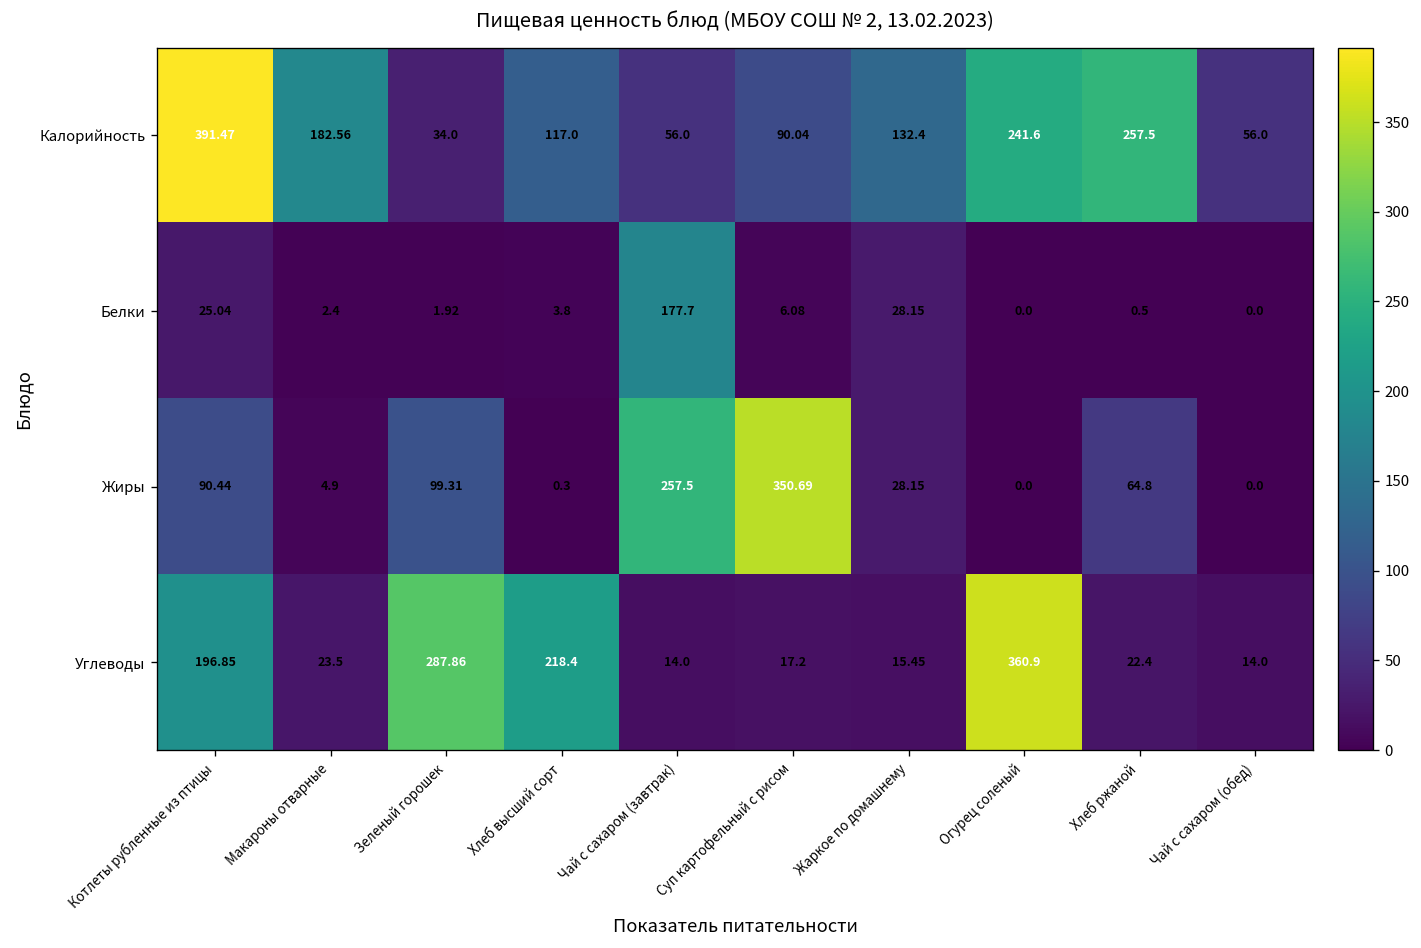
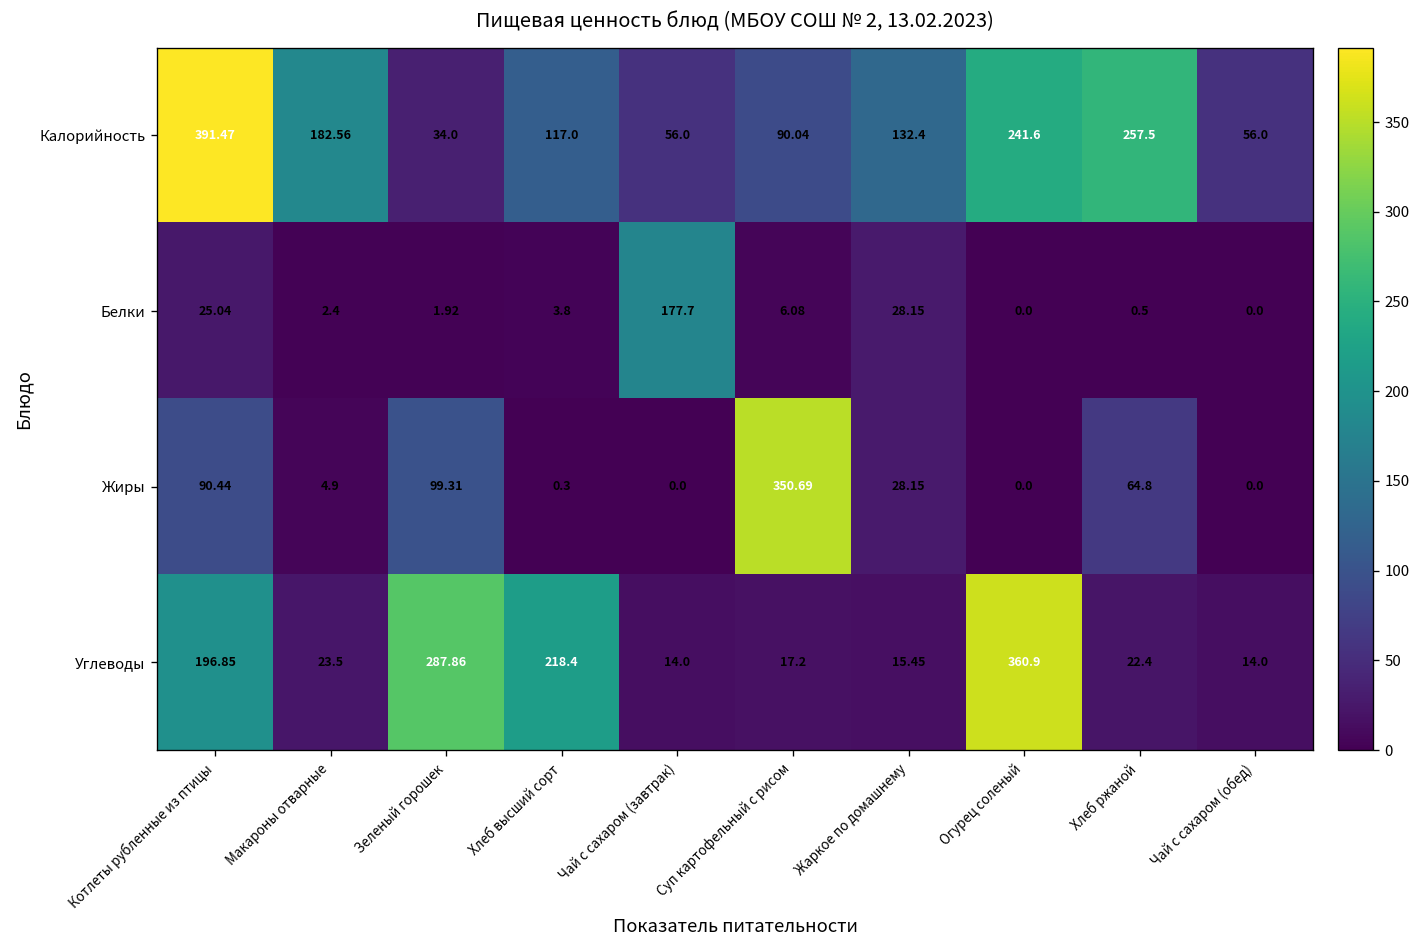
Жиры, Чай с сахаром (завтрак): 257.5 -> 0.0
